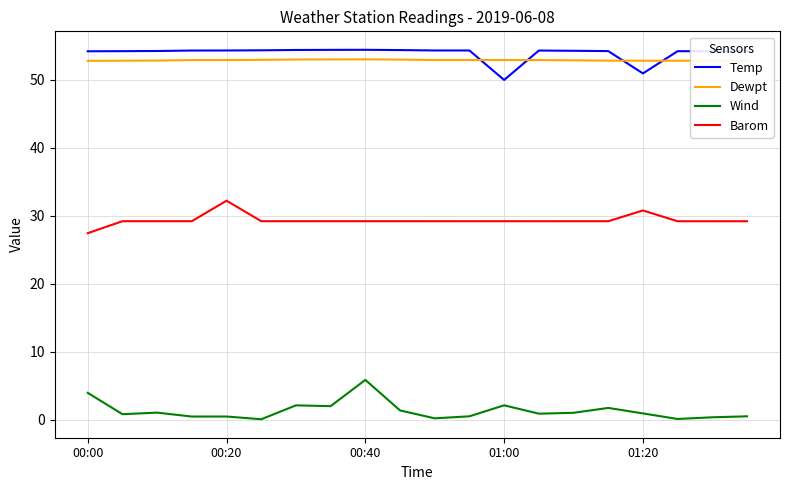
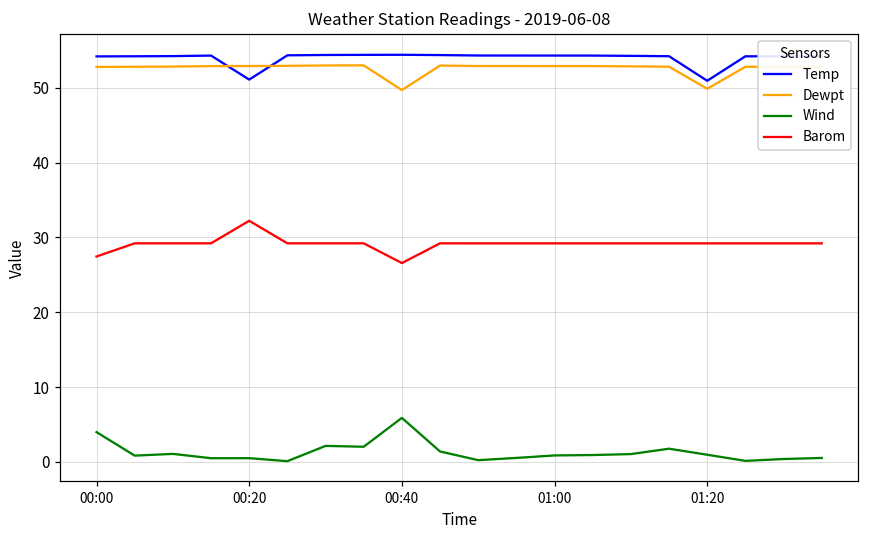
Temp, 00:20: 54 -> 51
Dewpt, 00:40: 53 -> 50
Barom, 00:40: 29 -> 27
Temp, 01:00: 50 -> 54
Wind, 01:00: 2 -> 1
Dewpt, 01:20: 53 -> 50
Barom, 01:20: 31 -> 29
